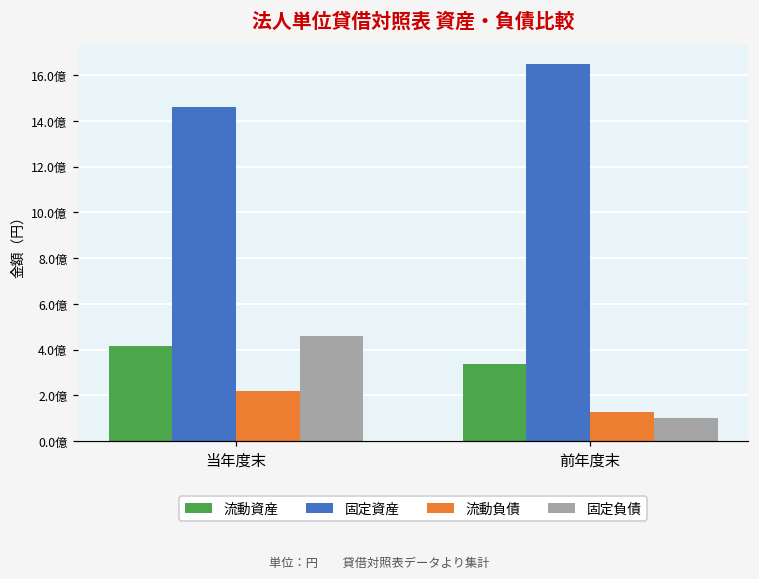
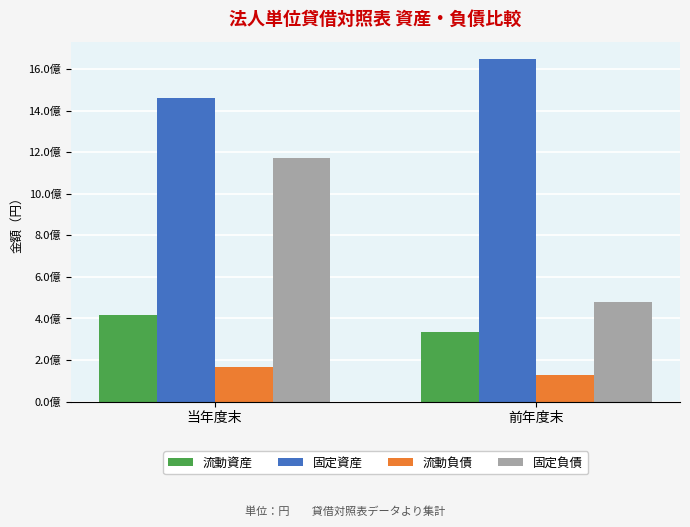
流動負債, 当年度末: 2.2億 -> 1.7億
固定負債, 当年度末: 4.6億 -> 11.7億
固定負債, 前年度末: 1.0億 -> 4.8億
